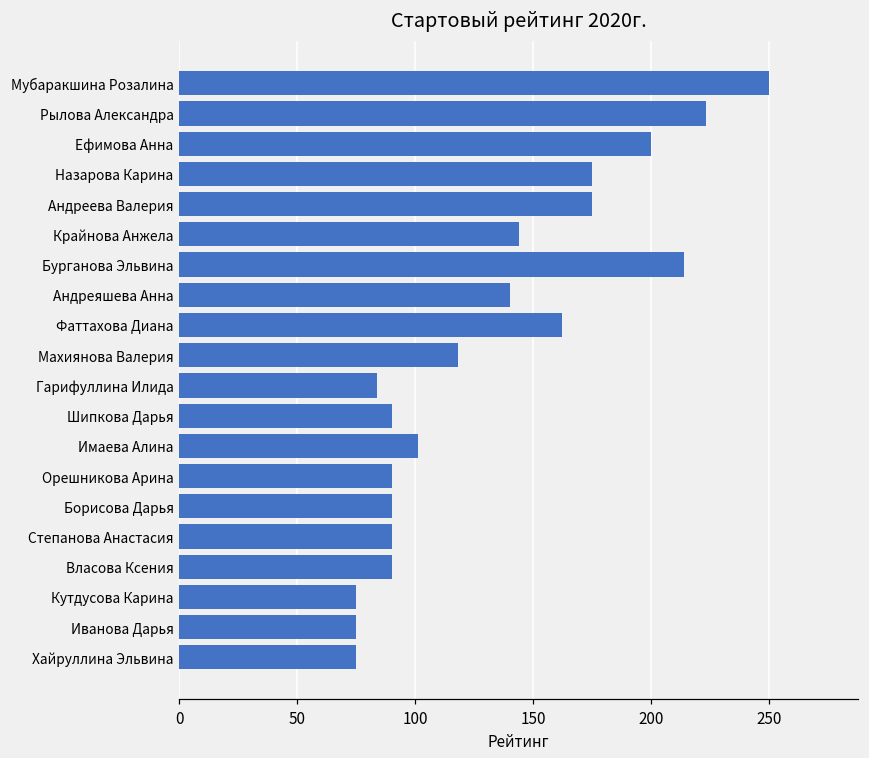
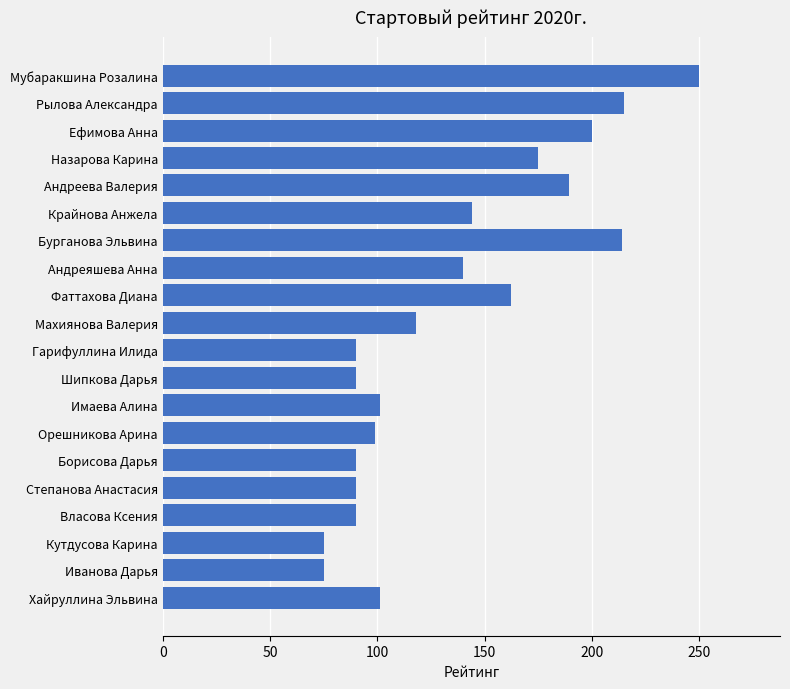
Рылова Александра: 223 -> 215
Андреева Валерия: 175 -> 189
Гарифуллина Илида: 84 -> 90
Орешникова Арина: 90 -> 99
Хайруллина Эльвина: 75 -> 101
